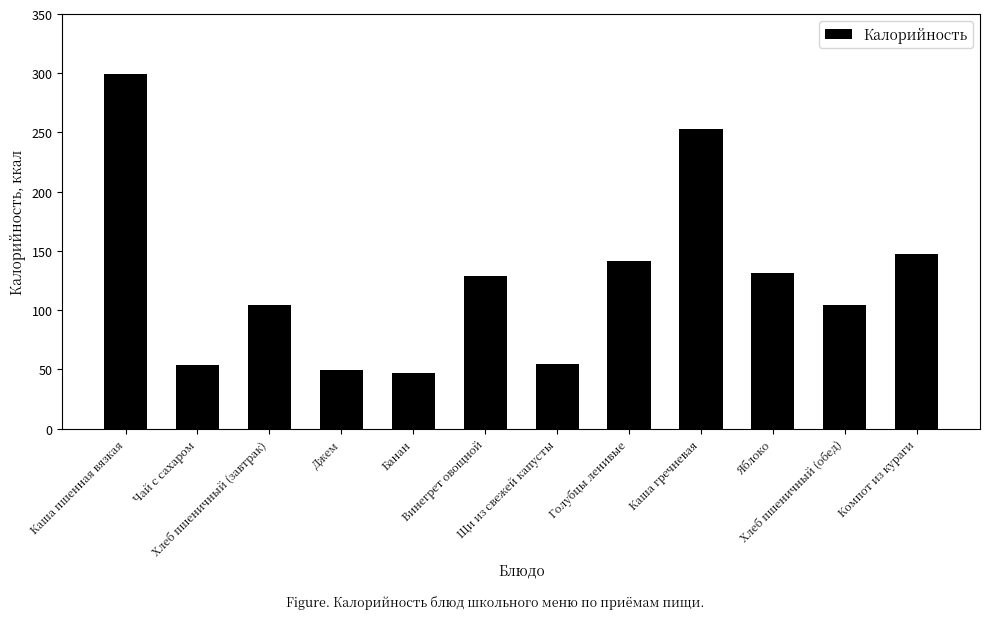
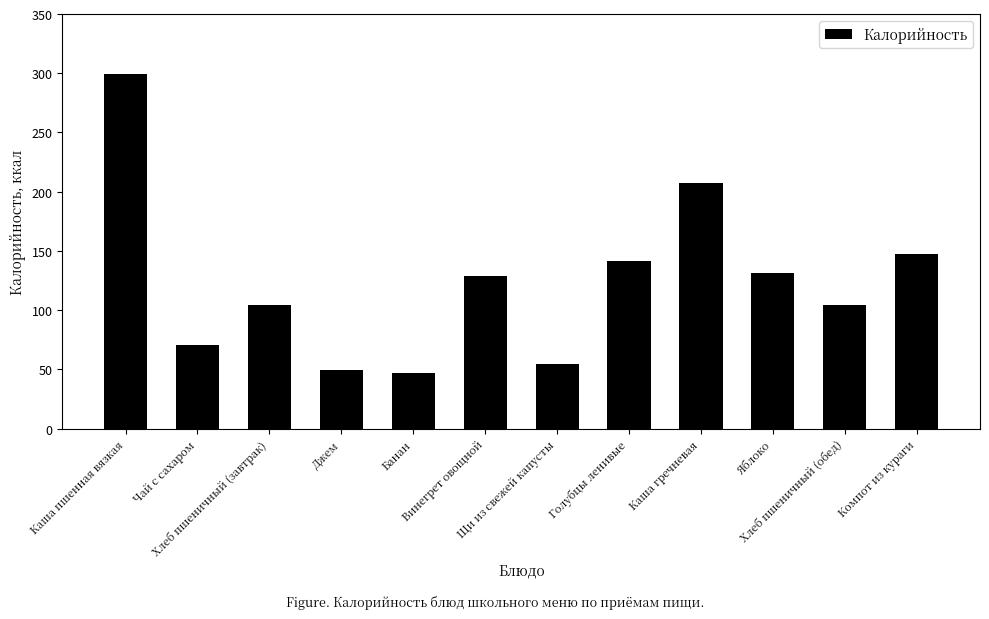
Чай с сахаром: 54 -> 71
Каша гречневая: 253 -> 208
